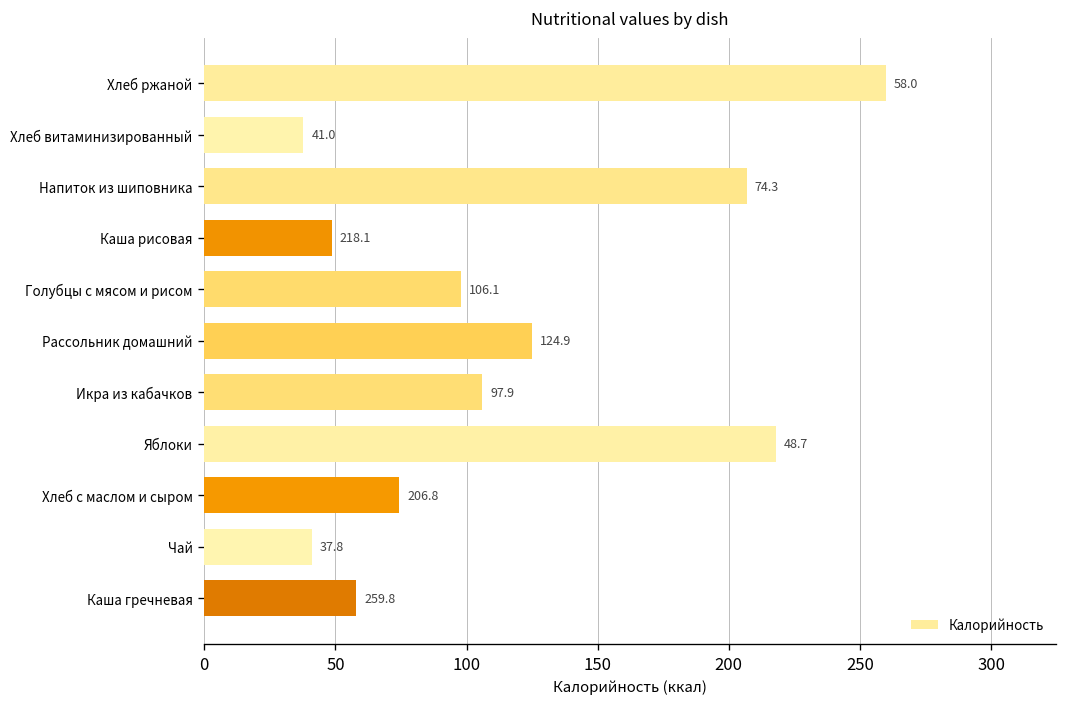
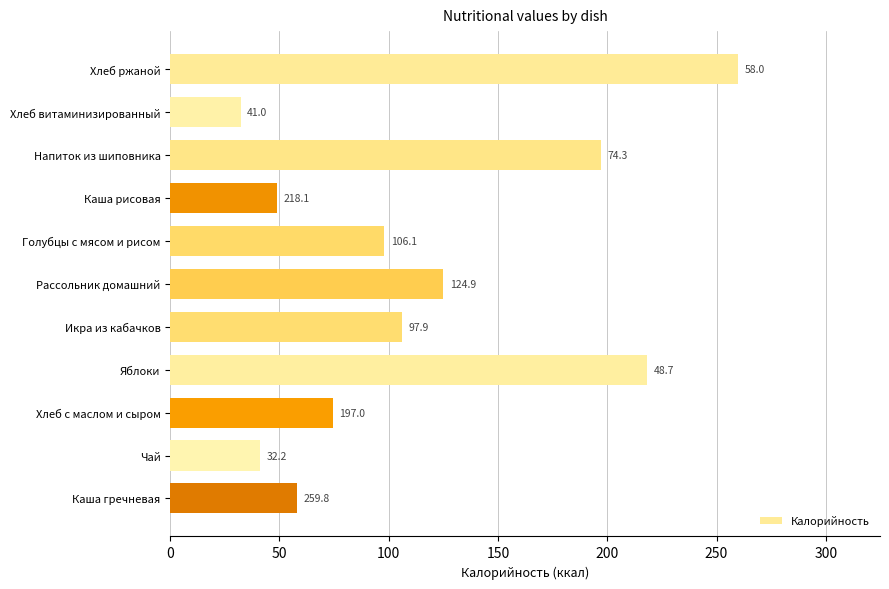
Хлеб витаминизированный: 37.8 -> 32.2
Напиток из шиповника: 206.8 -> 197.0
